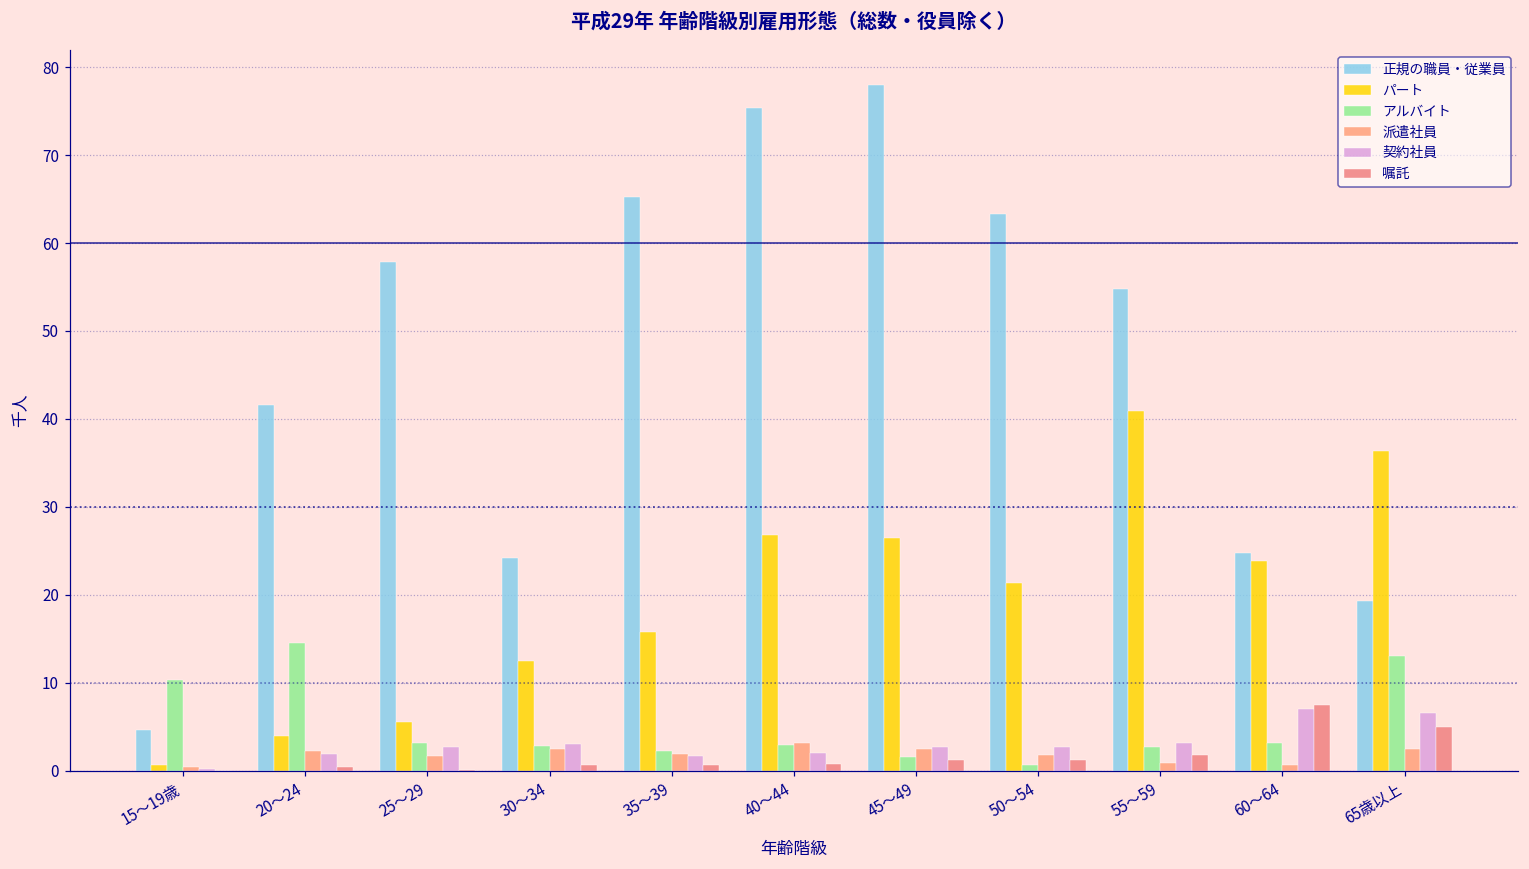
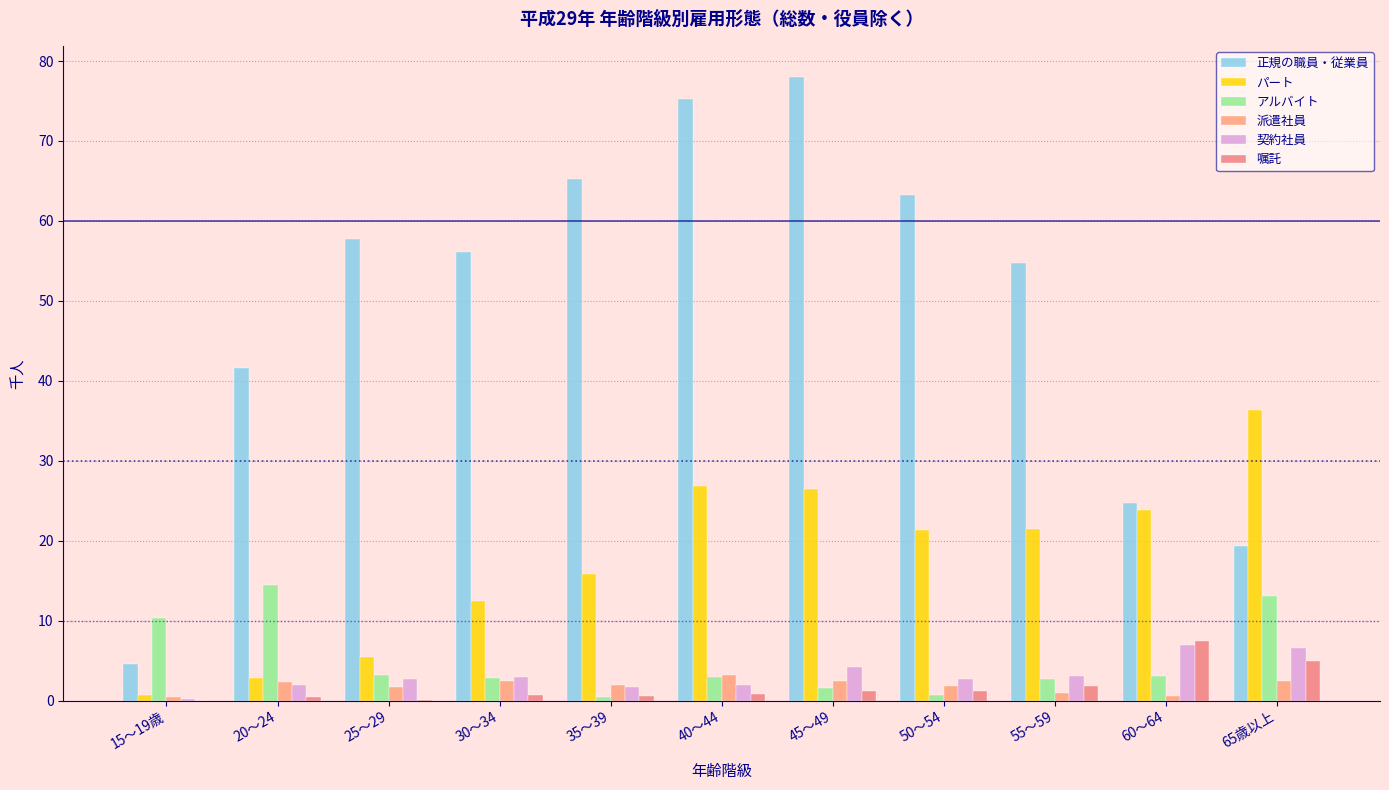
パート, 20～24: 4 -> 3
正規の職員・従業員, 30～34: 24 -> 56
アルバイト, 35～39: 2 -> 1
契約社員, 45～49: 3 -> 4
パート, 55～59: 41 -> 22
